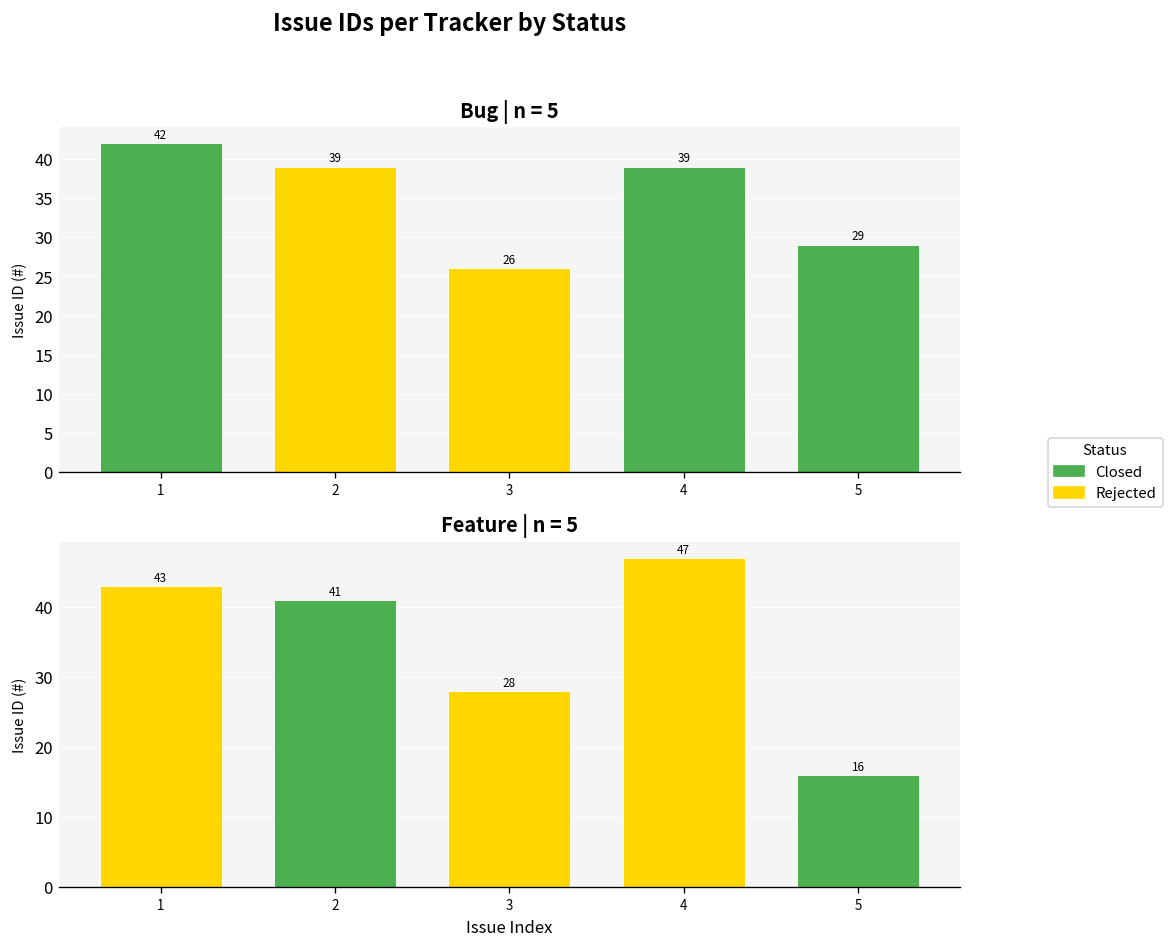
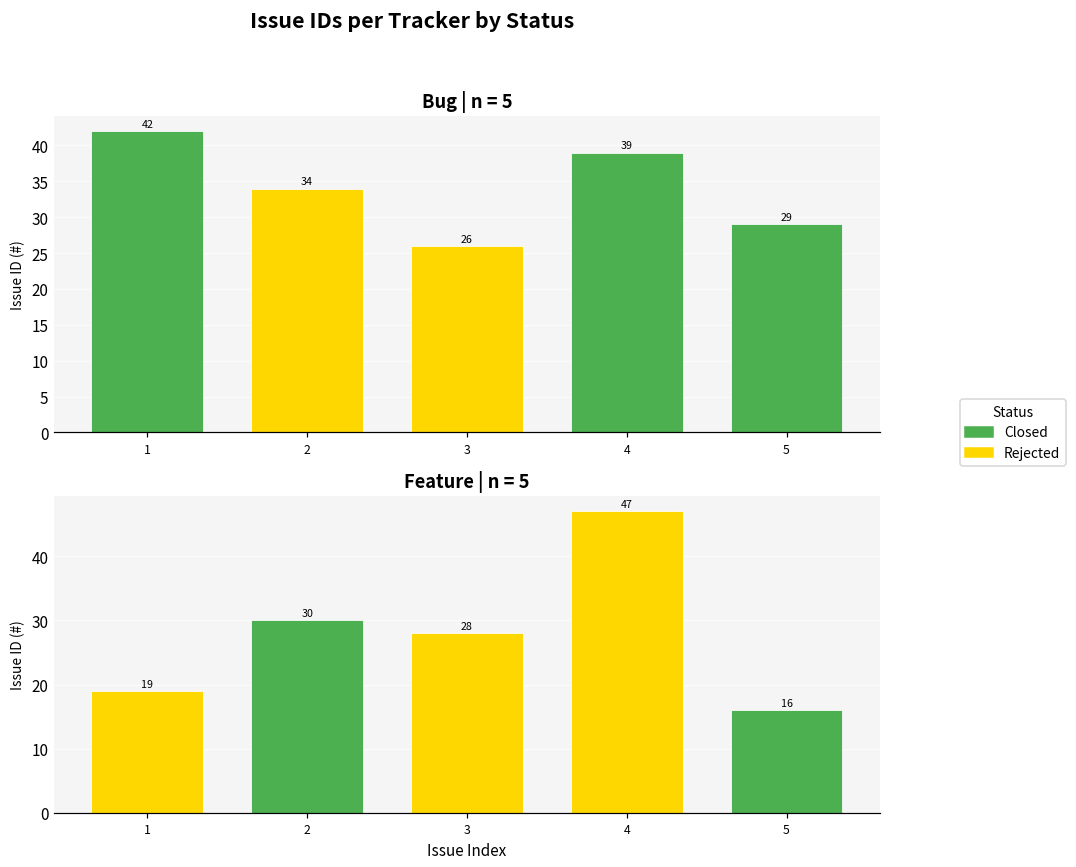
Bug | n = 5, 2: 39 -> 34
Feature | n = 5, 1: 43 -> 19
Feature | n = 5, 2: 41 -> 30
